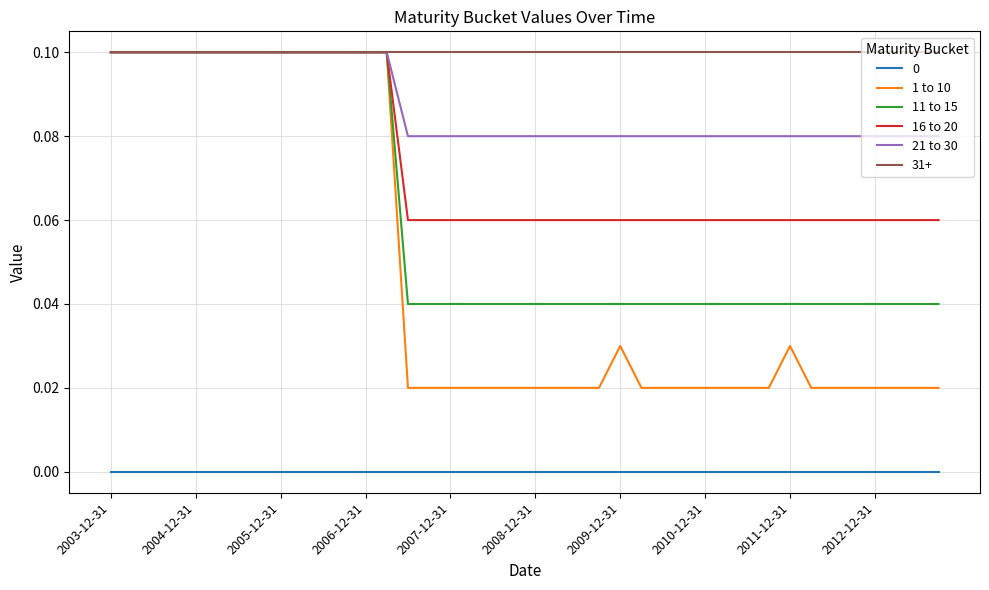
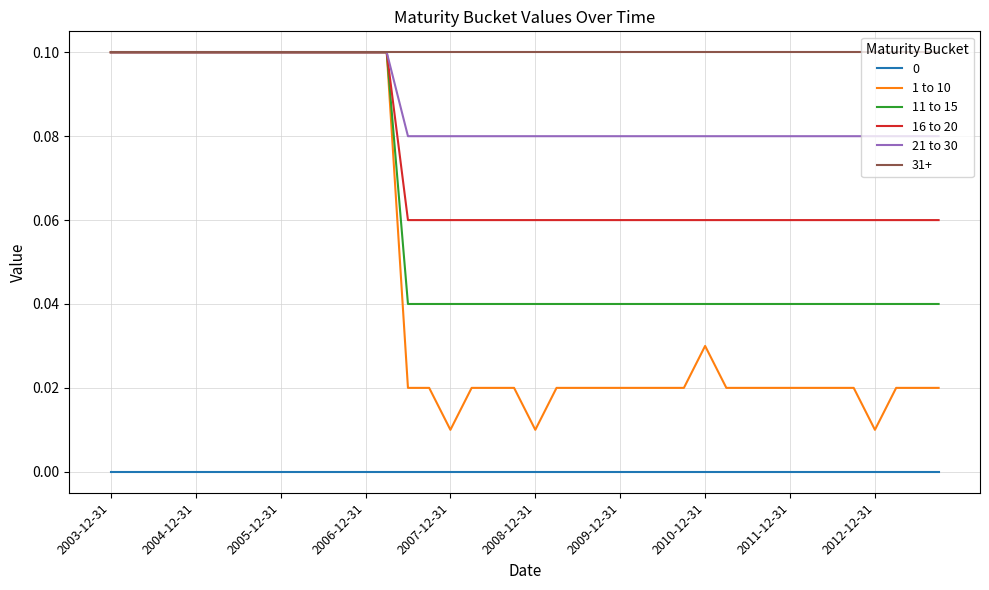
1 to 10, 2007-12-31: 0.02 -> 0.01
1 to 10, 2008-12-31: 0.02 -> 0.01
1 to 10, 2009-12-31: 0.03 -> 0.02
1 to 10, 2010-12-31: 0.02 -> 0.03
1 to 10, 2011-12-31: 0.03 -> 0.02
1 to 10, 2012-12-31: 0.02 -> 0.01
